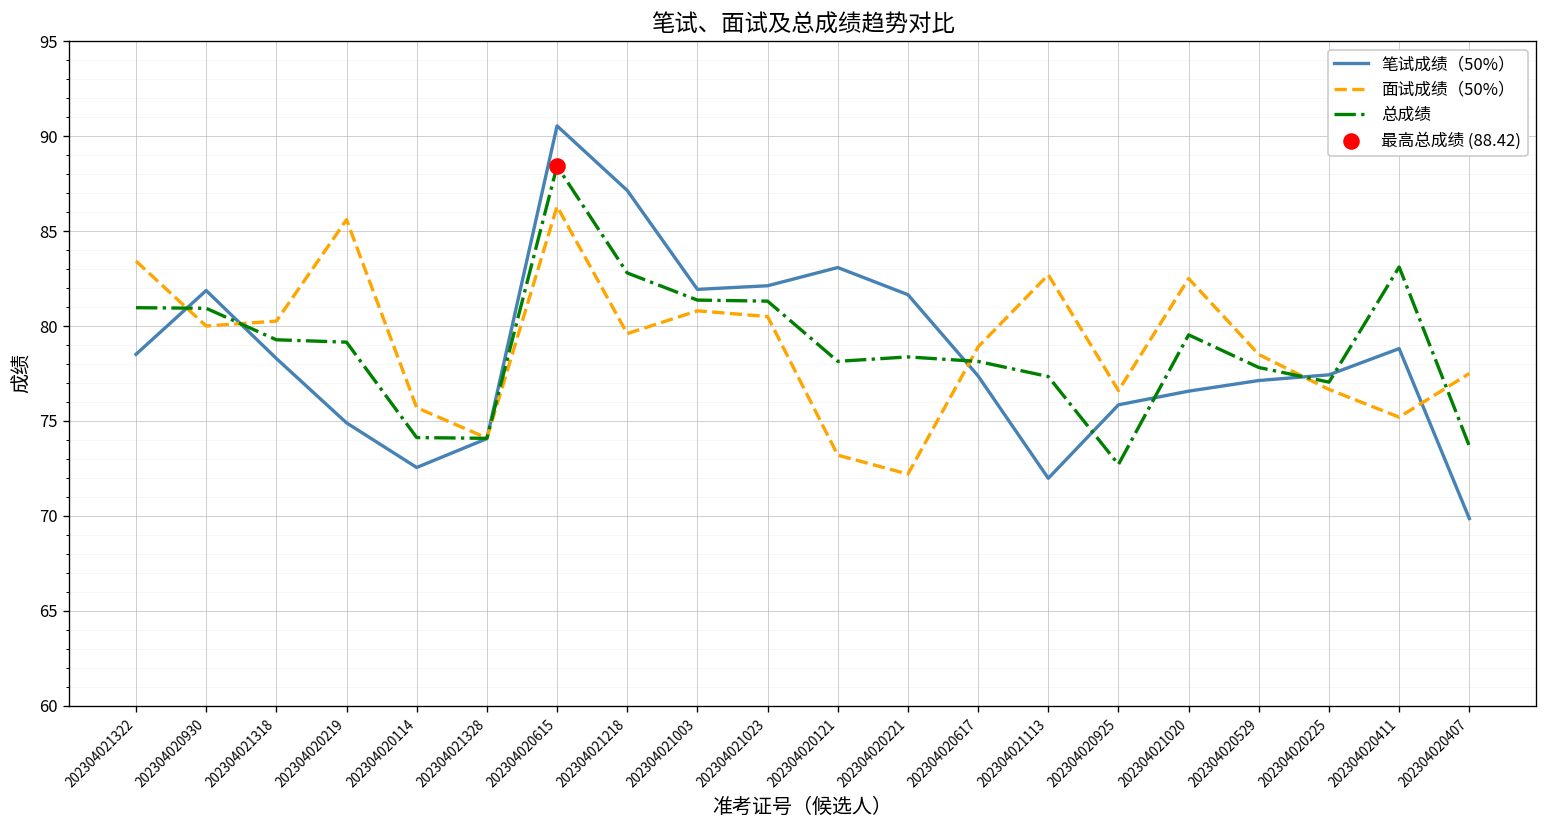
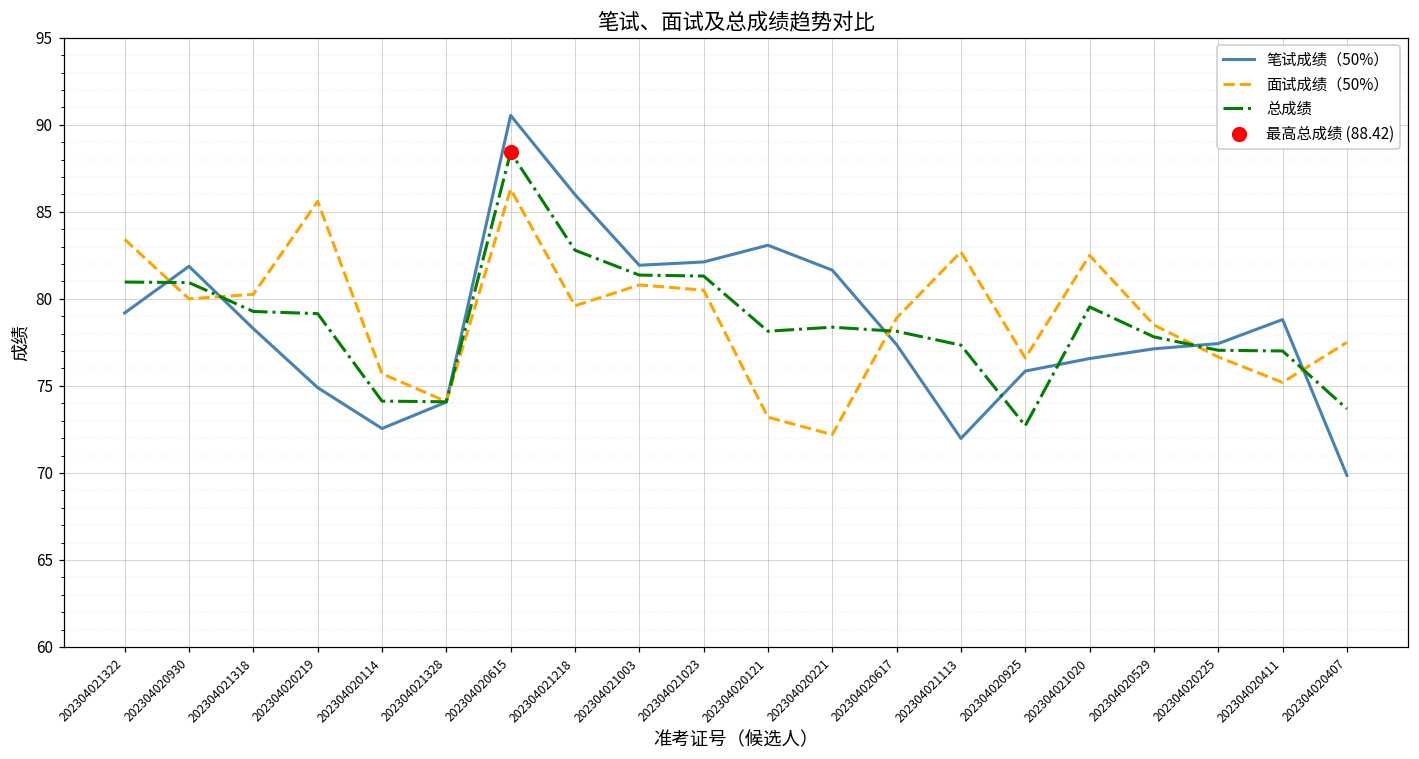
笔试成绩（50%）, 202304021322: 78.5 -> 79.2
笔试成绩（50%）, 202304021218: 87.1 -> 86.0
总成绩, 202304020411: 83.1 -> 77.0
